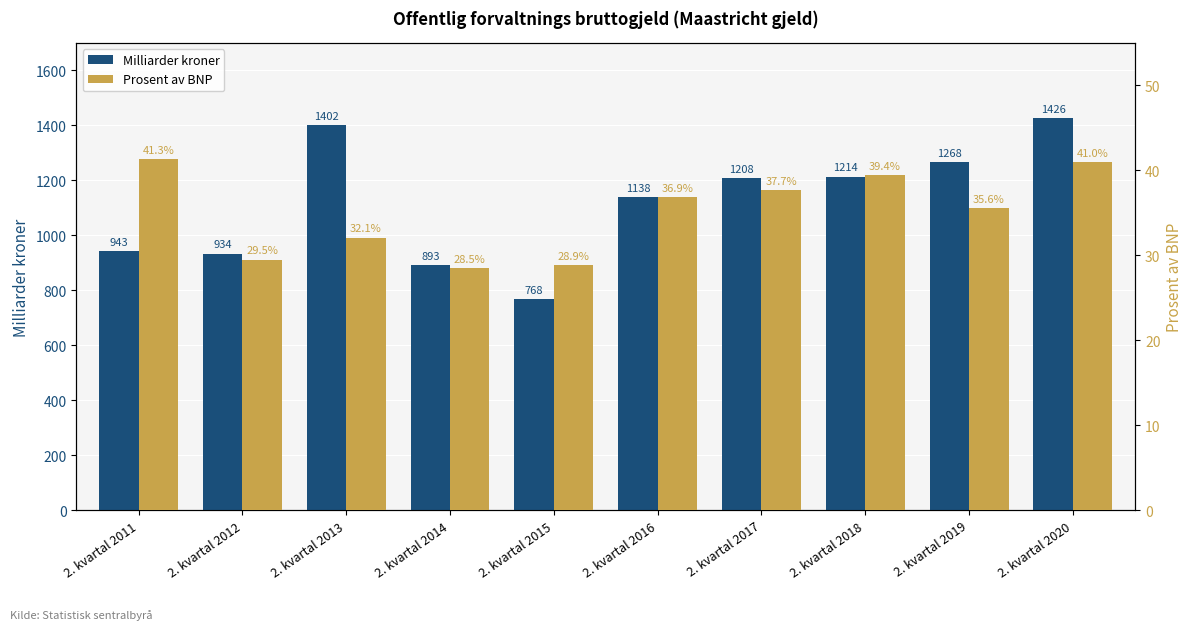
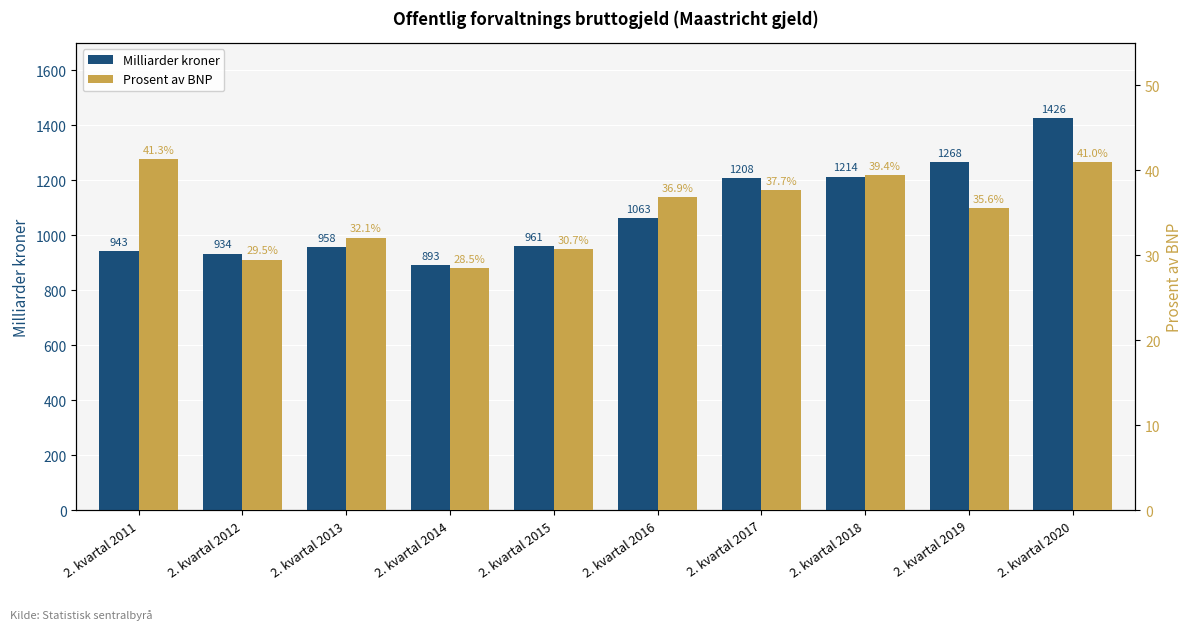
Milliarder kroner, 2. kvartal 2013: 1402 -> 958
Milliarder kroner, 2. kvartal 2015: 768 -> 961
Milliarder kroner, 2. kvartal 2016: 1138 -> 1063
Prosent av BNP, 2. kvartal 2015: 28.9% -> 30.7%
